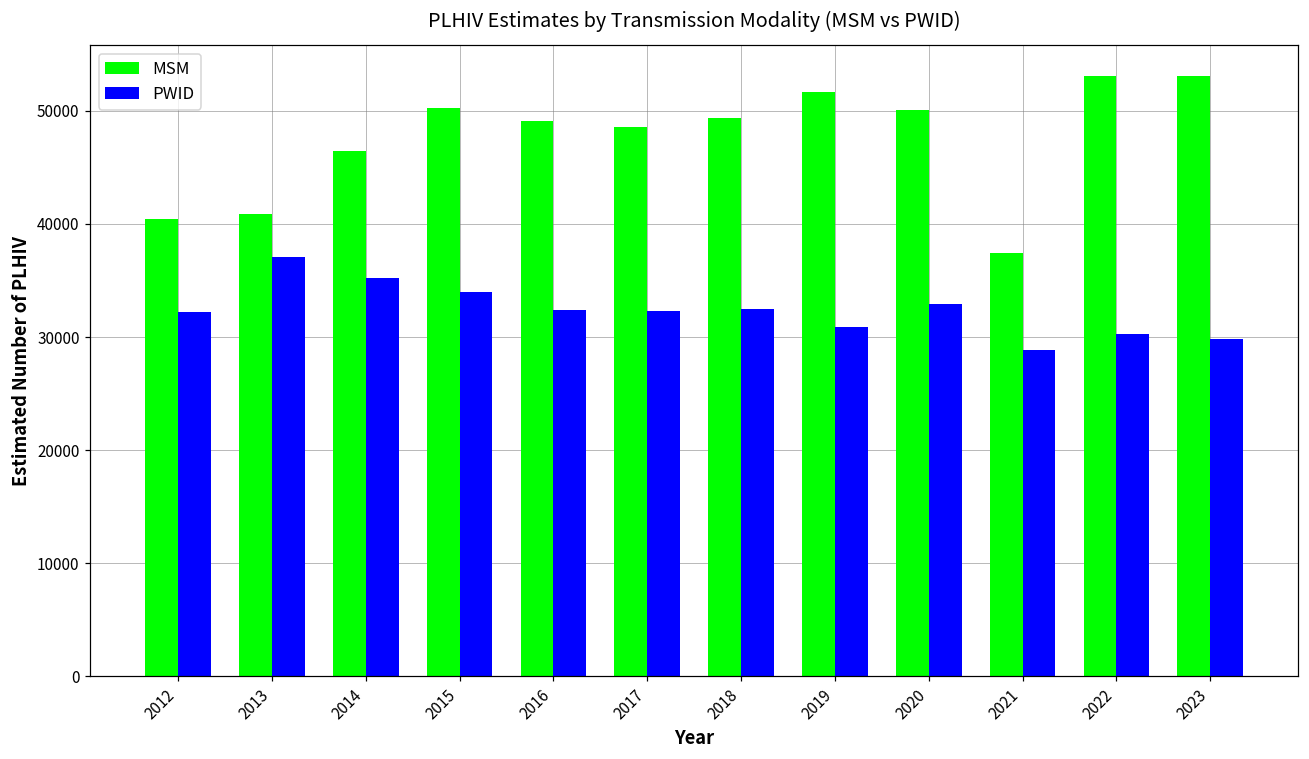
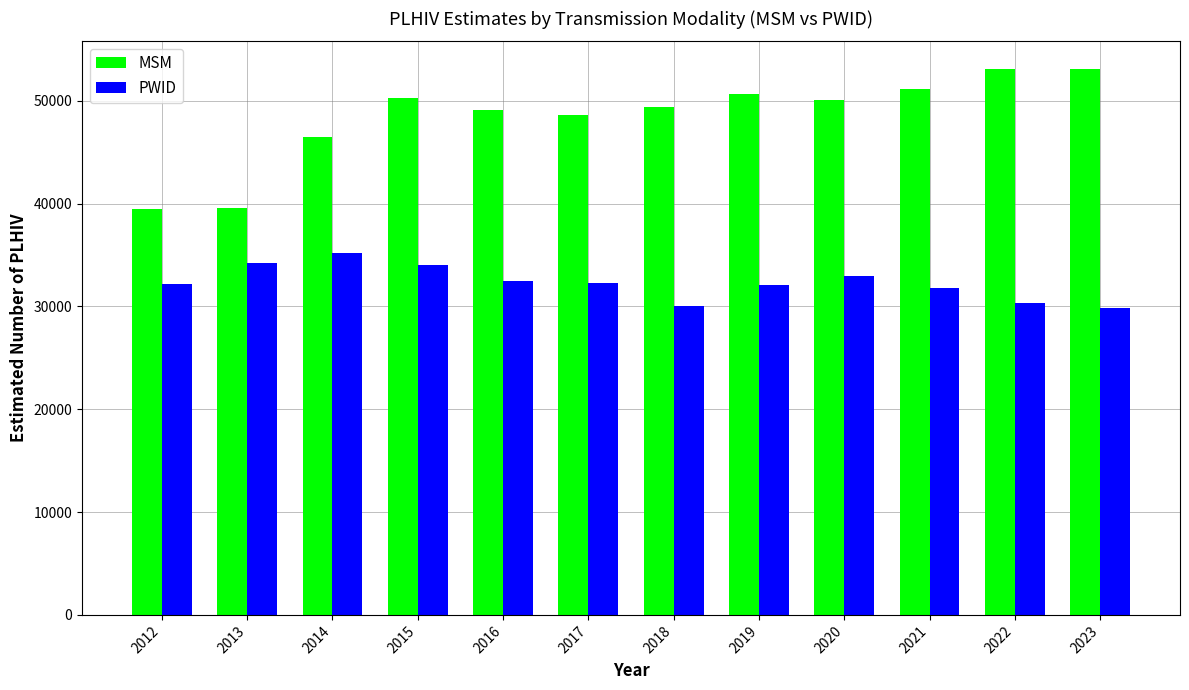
MSM, 2012: 40400 -> 39400
MSM, 2013: 40900 -> 39500
PWID, 2013: 37100 -> 34200
PWID, 2018: 32500 -> 30100
MSM, 2019: 51700 -> 50700
PWID, 2019: 30900 -> 32100
MSM, 2021: 37400 -> 51100
PWID, 2021: 28900 -> 31800
